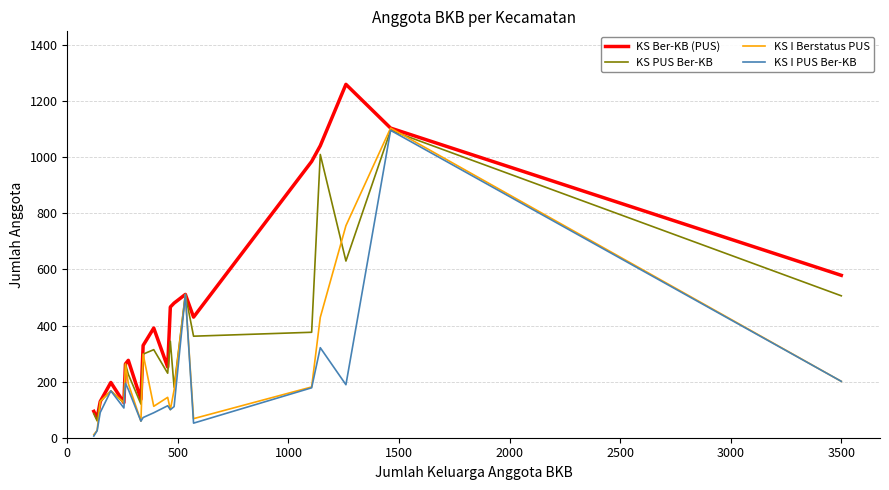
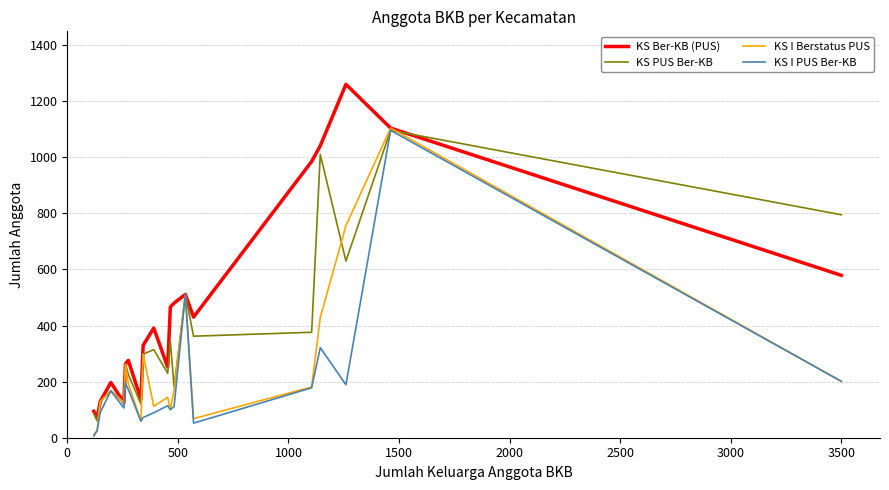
KS PUS Ber-KB, 3500: 510 -> 800
